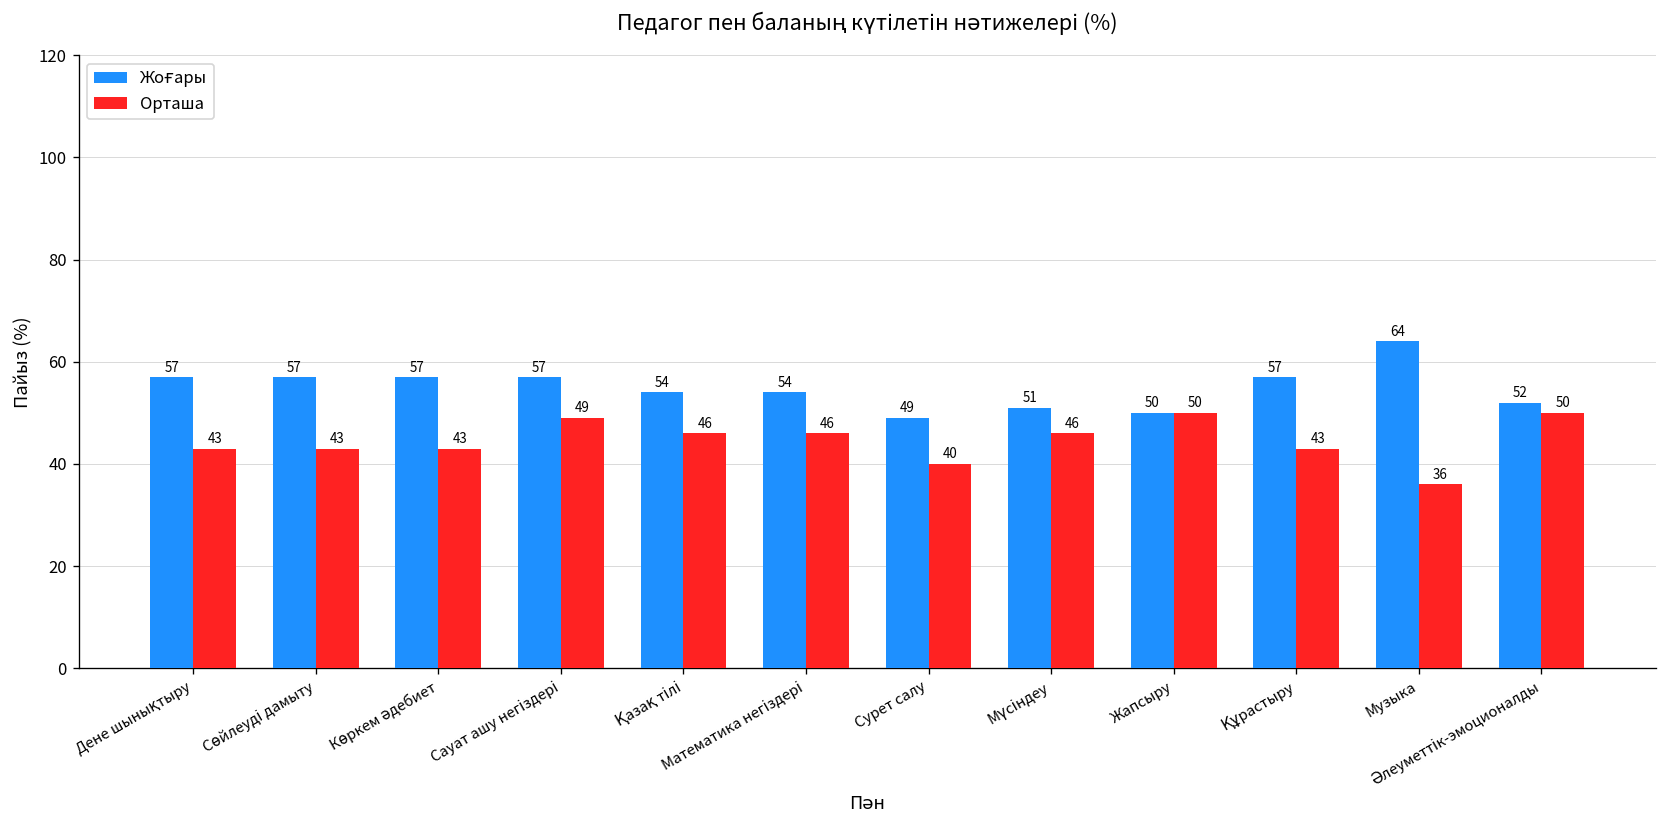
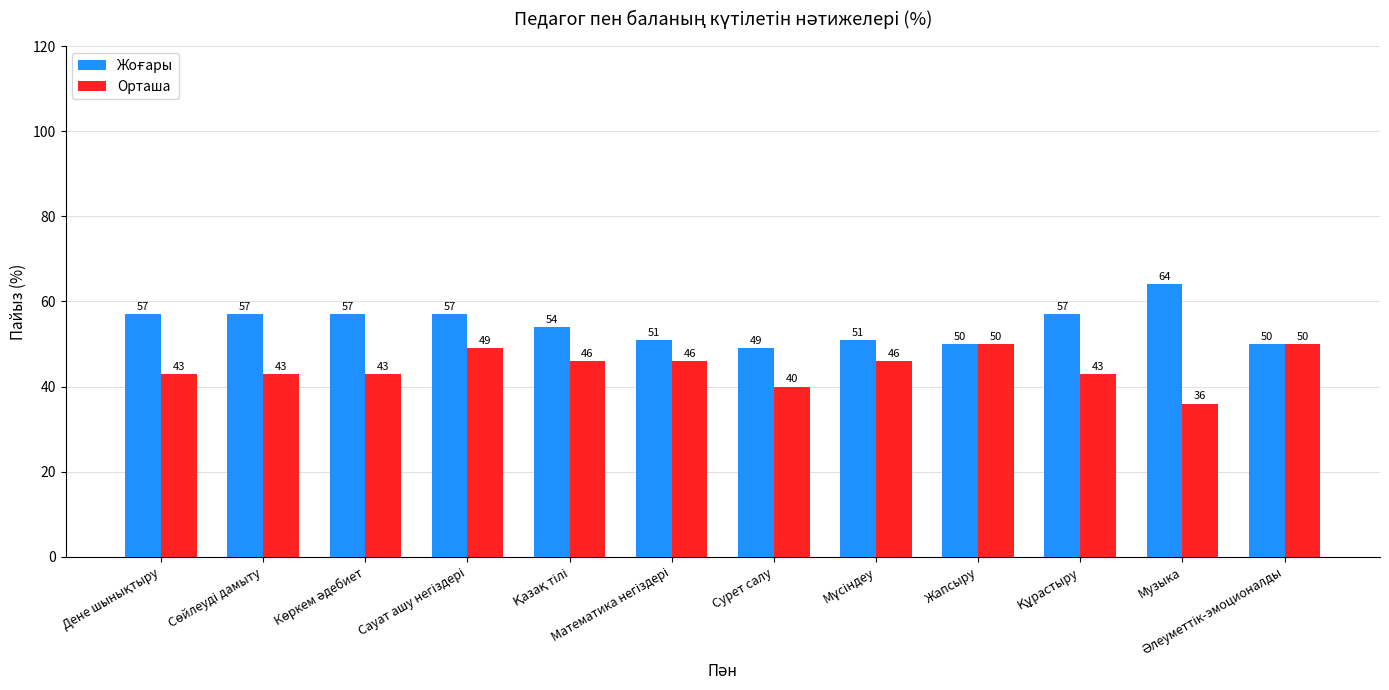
Жоғары, Математика негіздері: 54 -> 51
Жоғары, Әлеуметтік-эмоционалды: 52 -> 50
